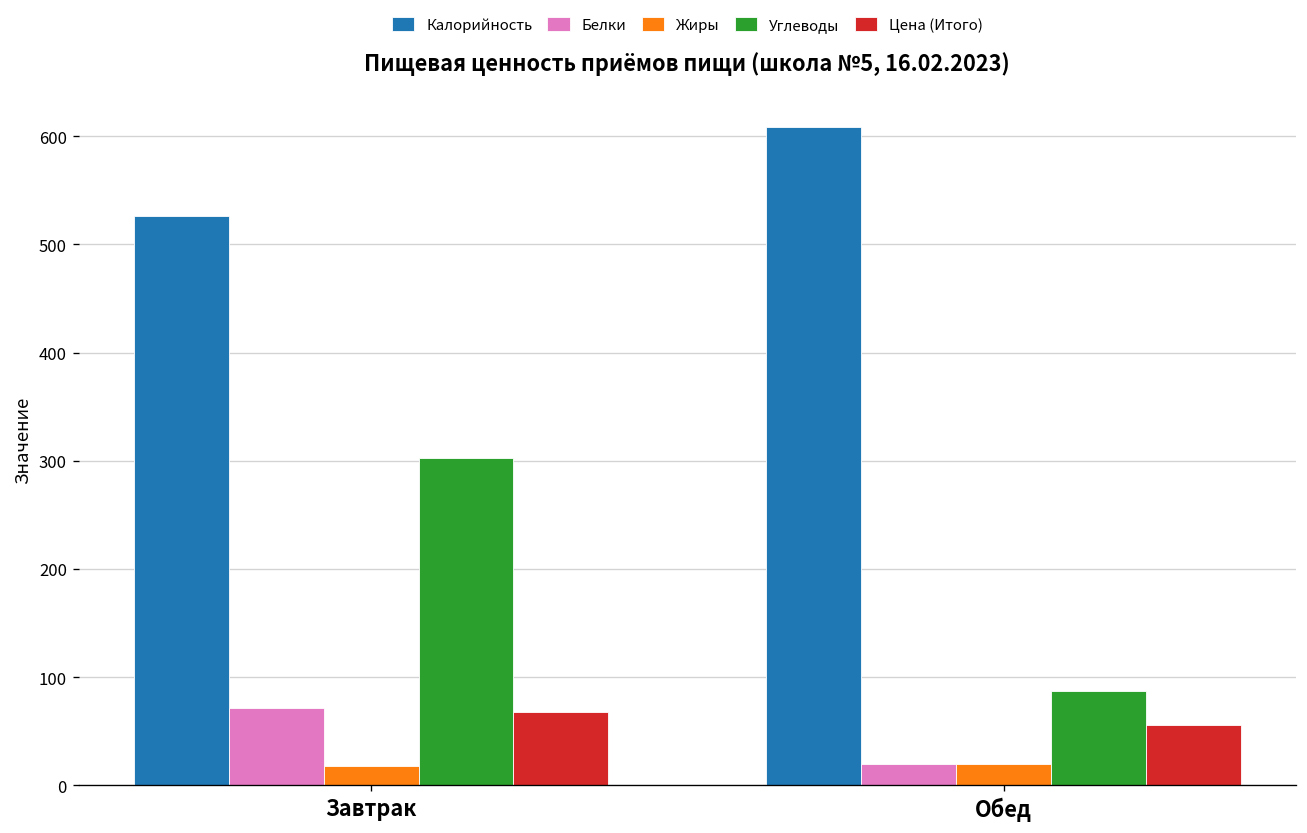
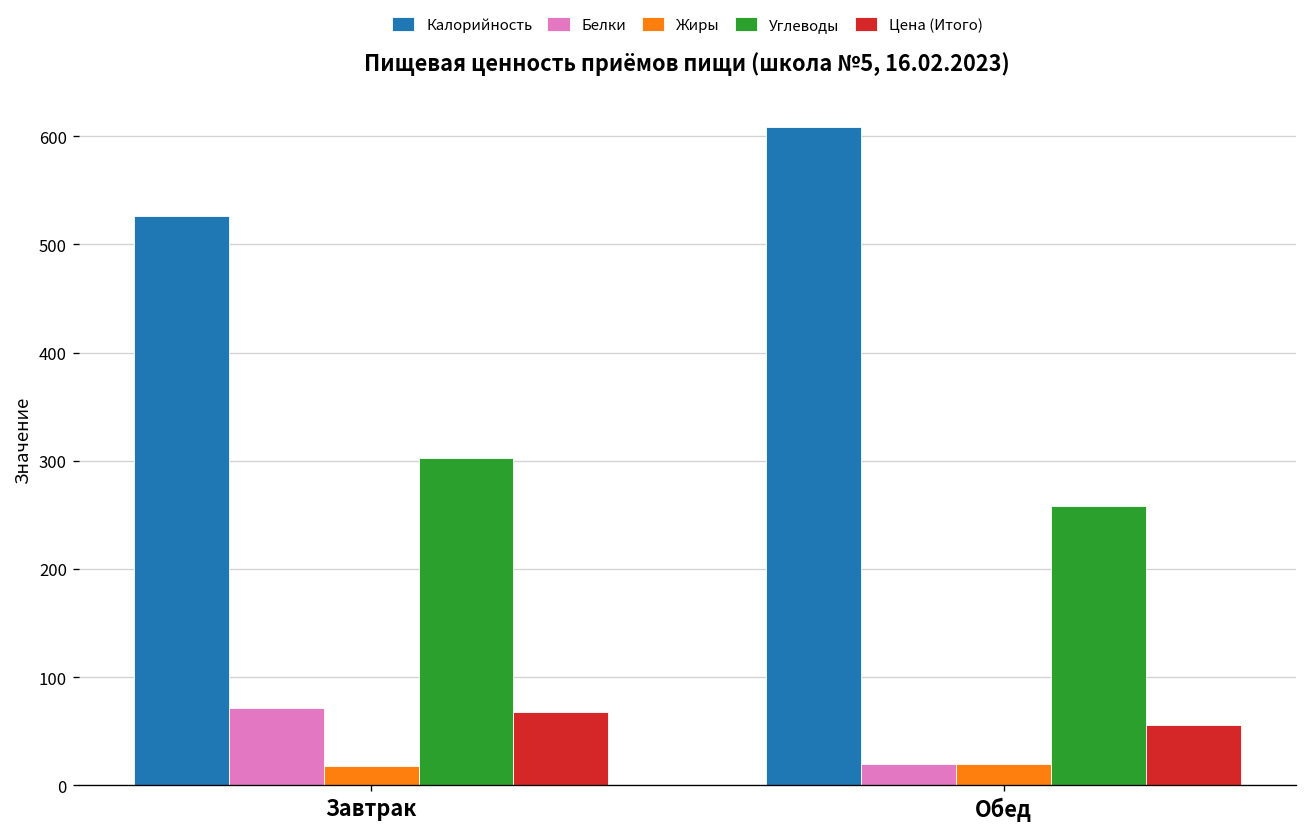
Углеводы, Обед: 90 -> 260
